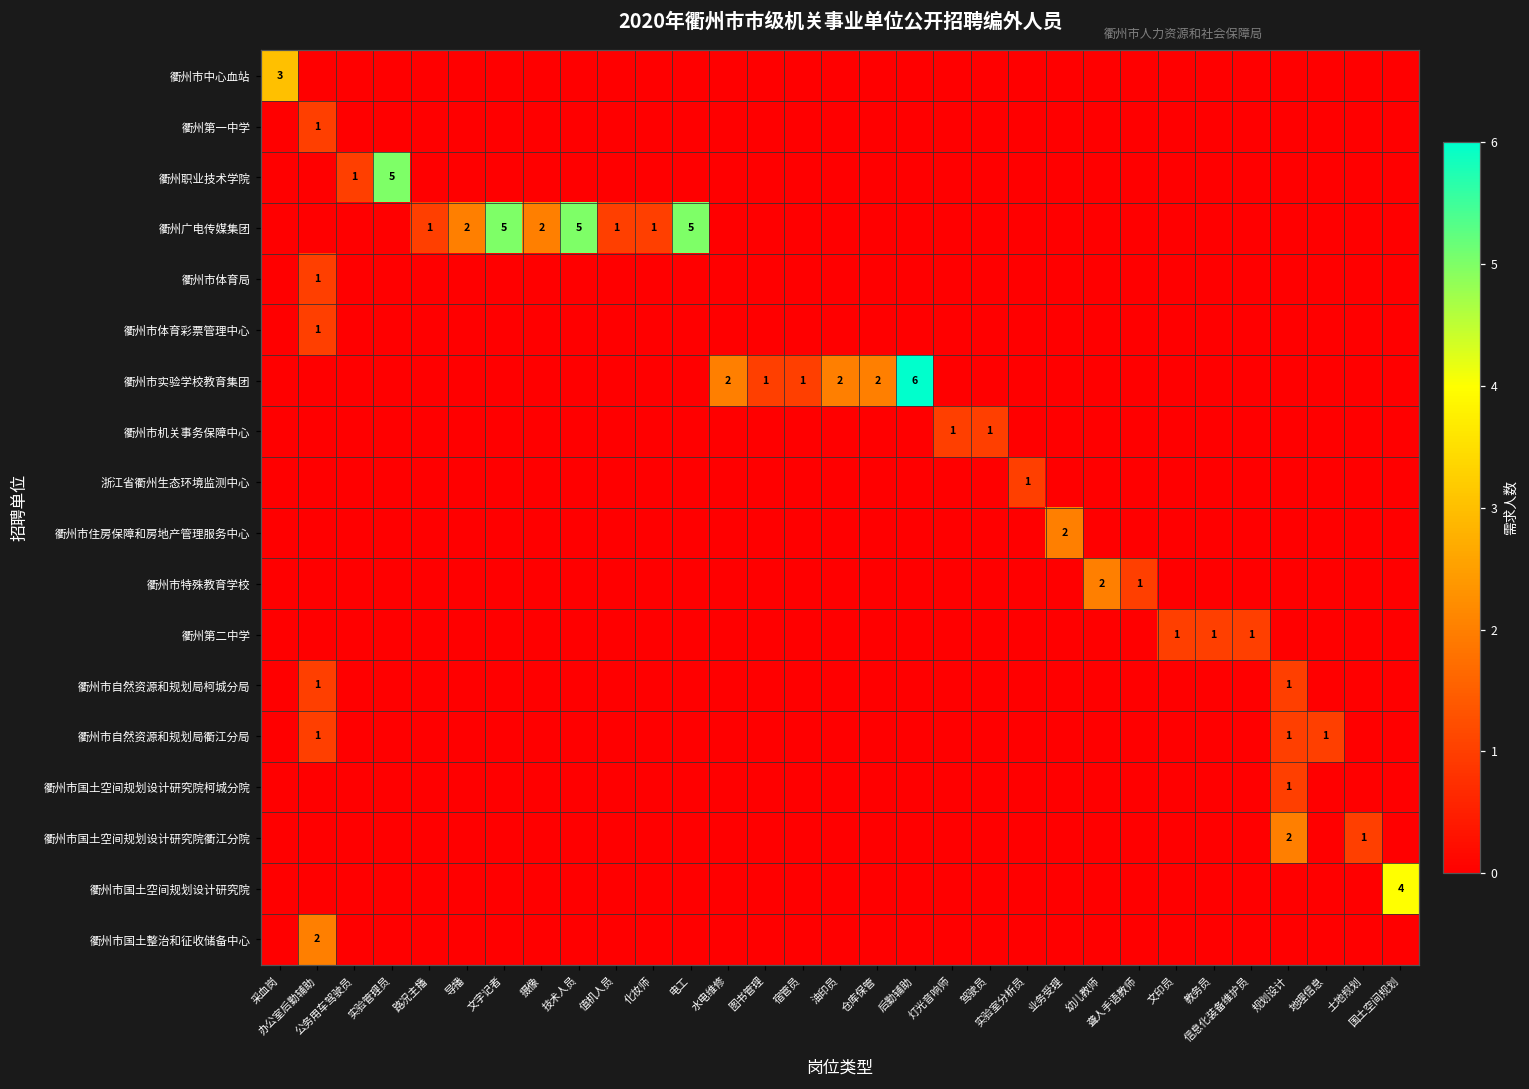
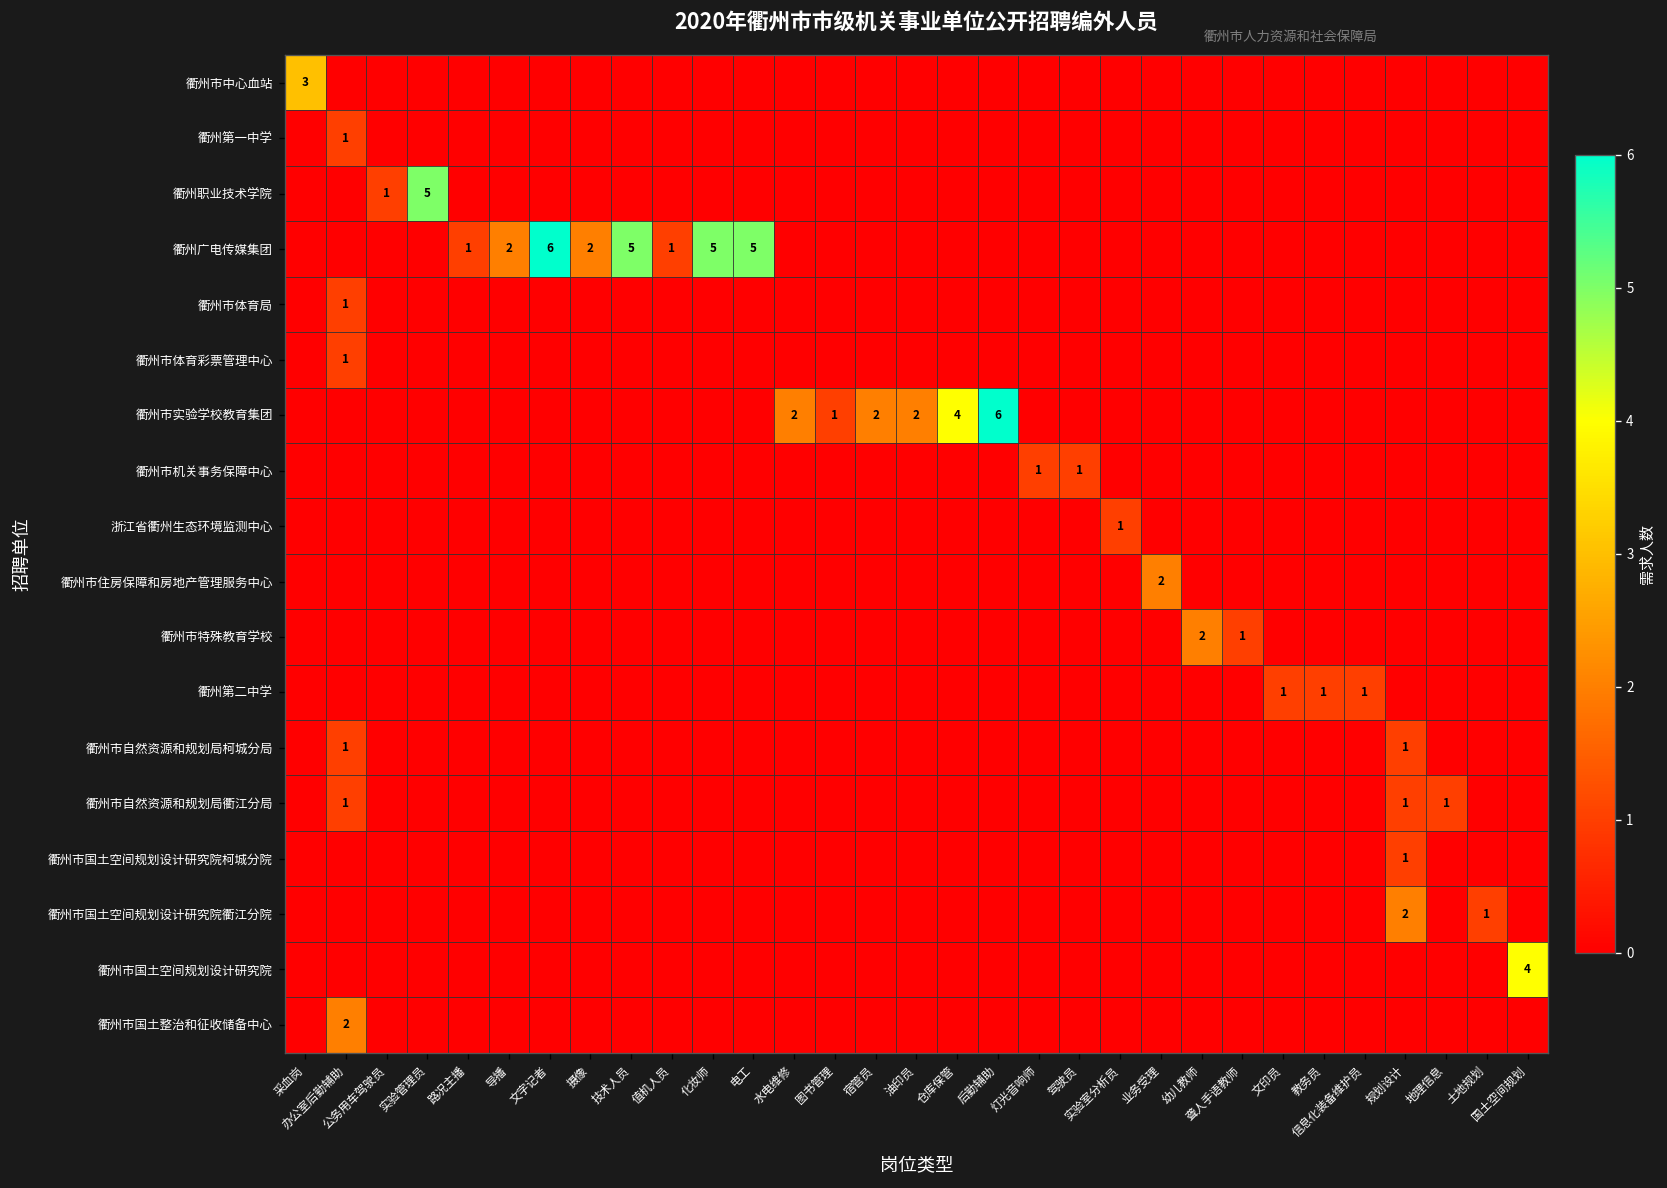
衢州广电传媒集团, 文字记者: 5 -> 6
衢州广电传媒集团, 化妆师: 1 -> 5
衢州市实验学校教育集团, 宿管员: 1 -> 2
衢州市实验学校教育集团, 仓库保管: 2 -> 4
